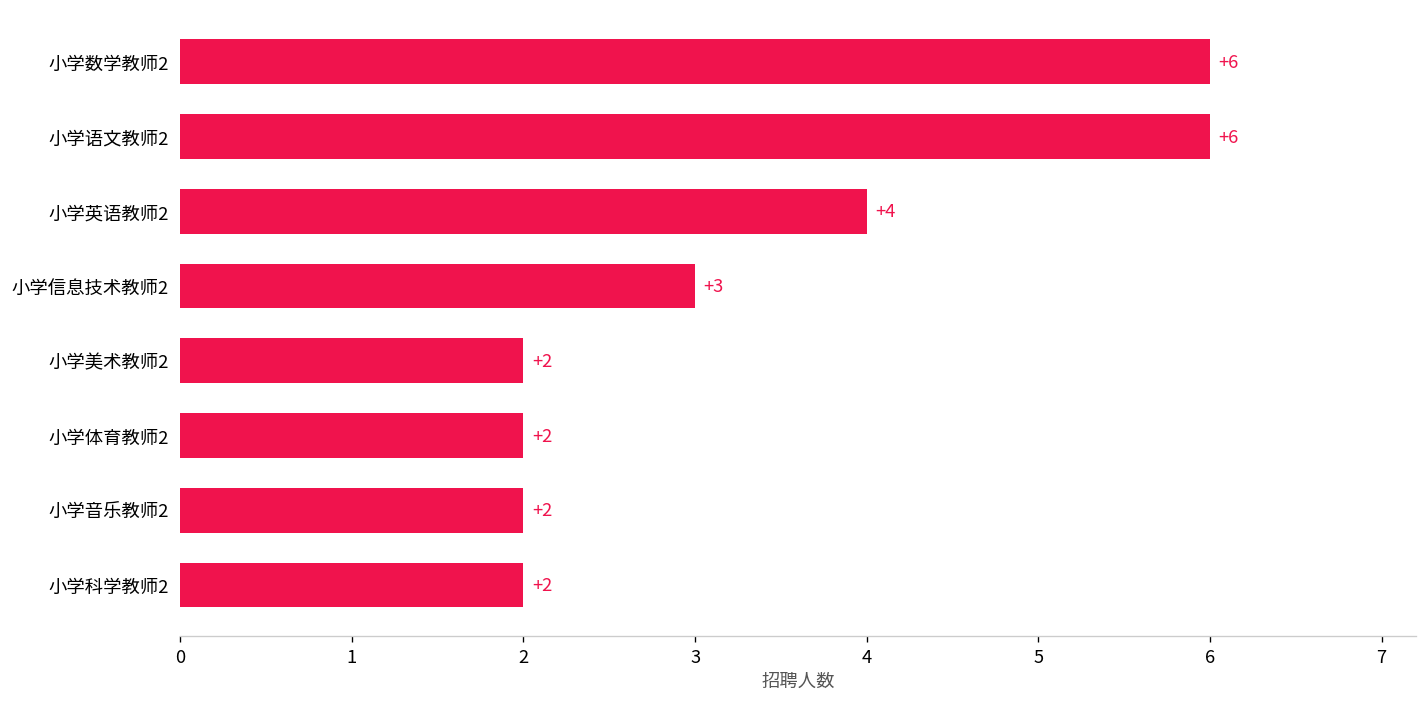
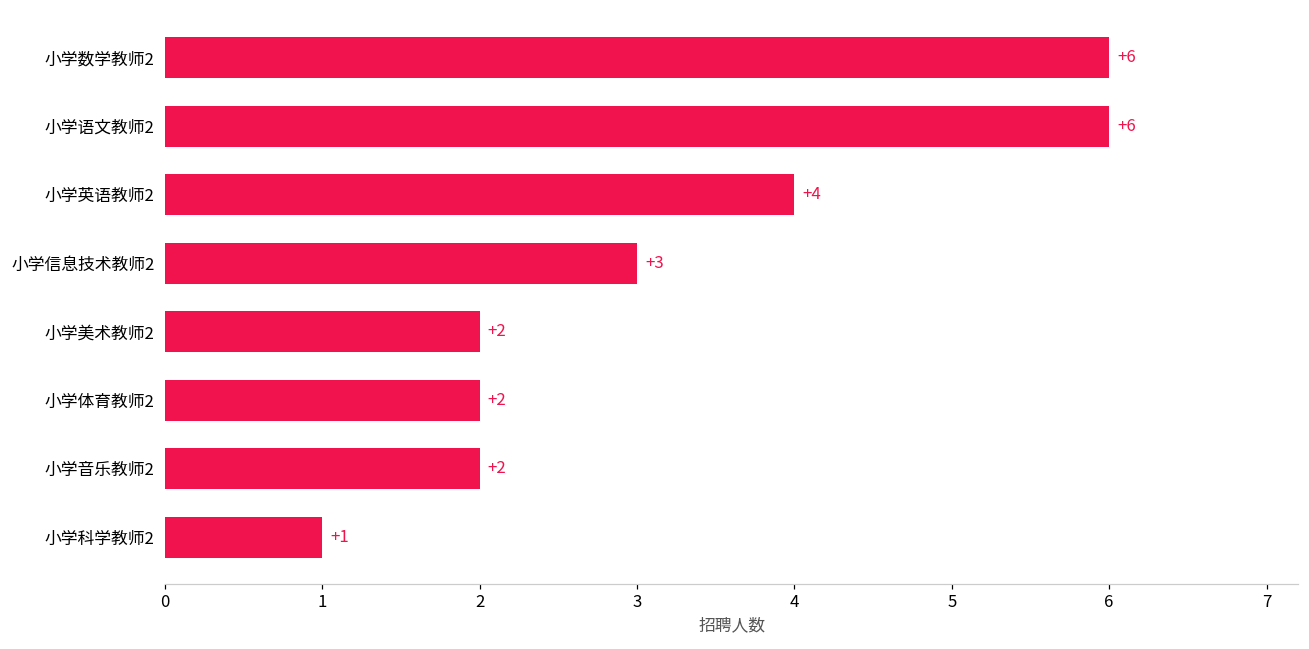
小学科学教师2: +2 -> +1
